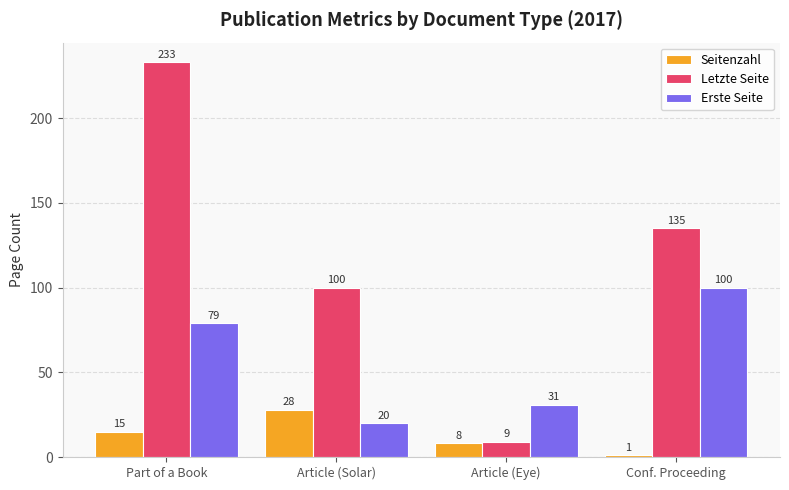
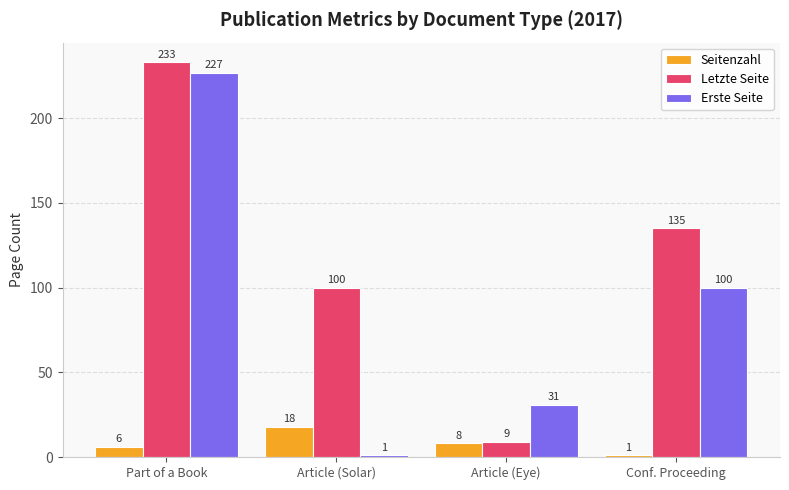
Seitenzahl, Part of a Book: 15 -> 6
Erste Seite, Part of a Book: 79 -> 227
Seitenzahl, Article (Solar): 28 -> 18
Erste Seite, Article (Solar): 20 -> 1
